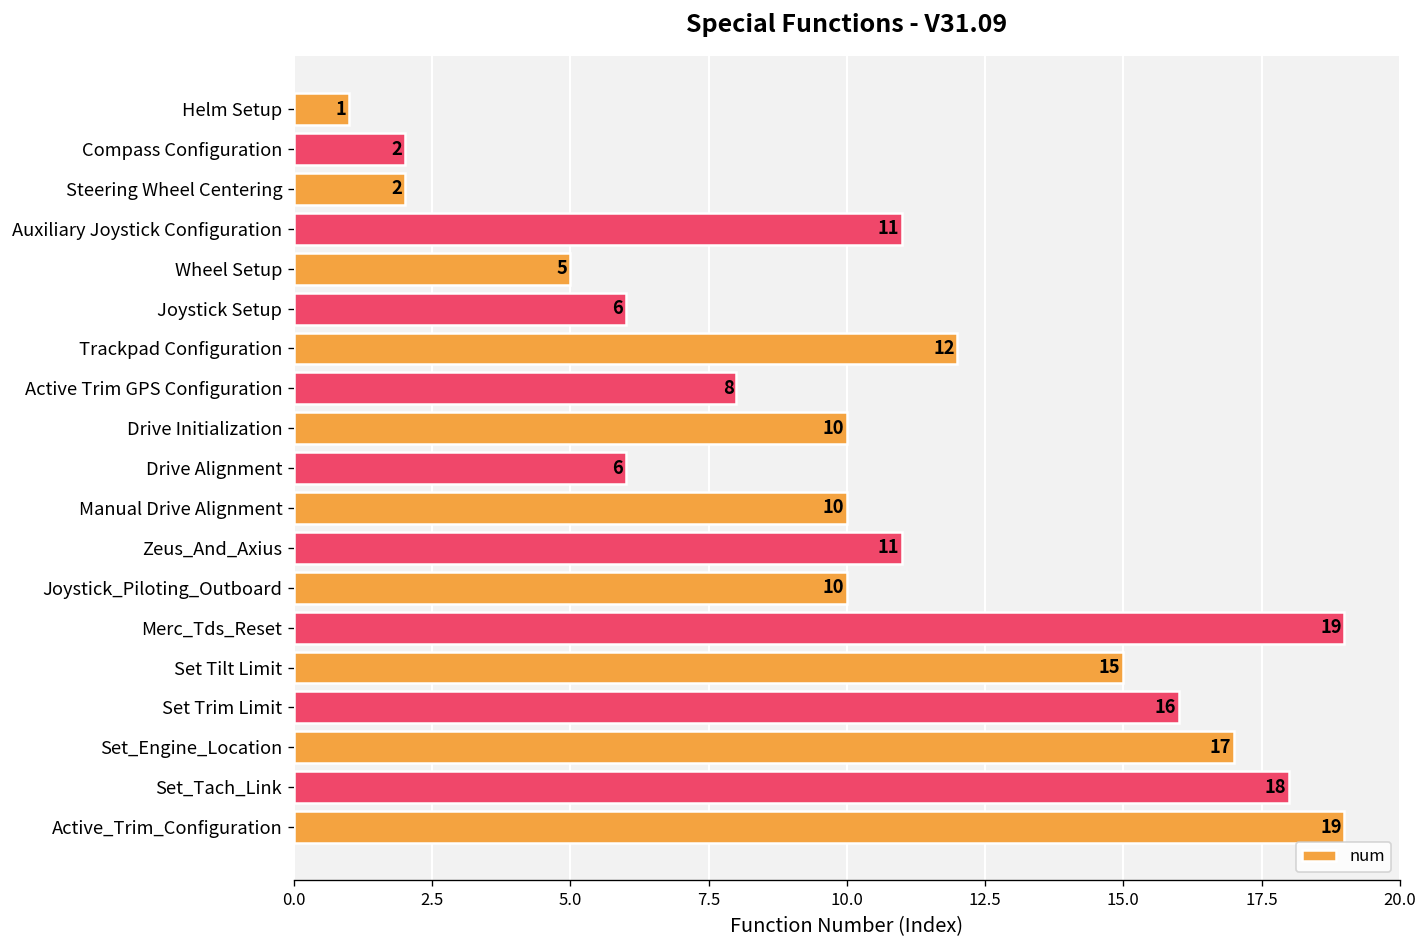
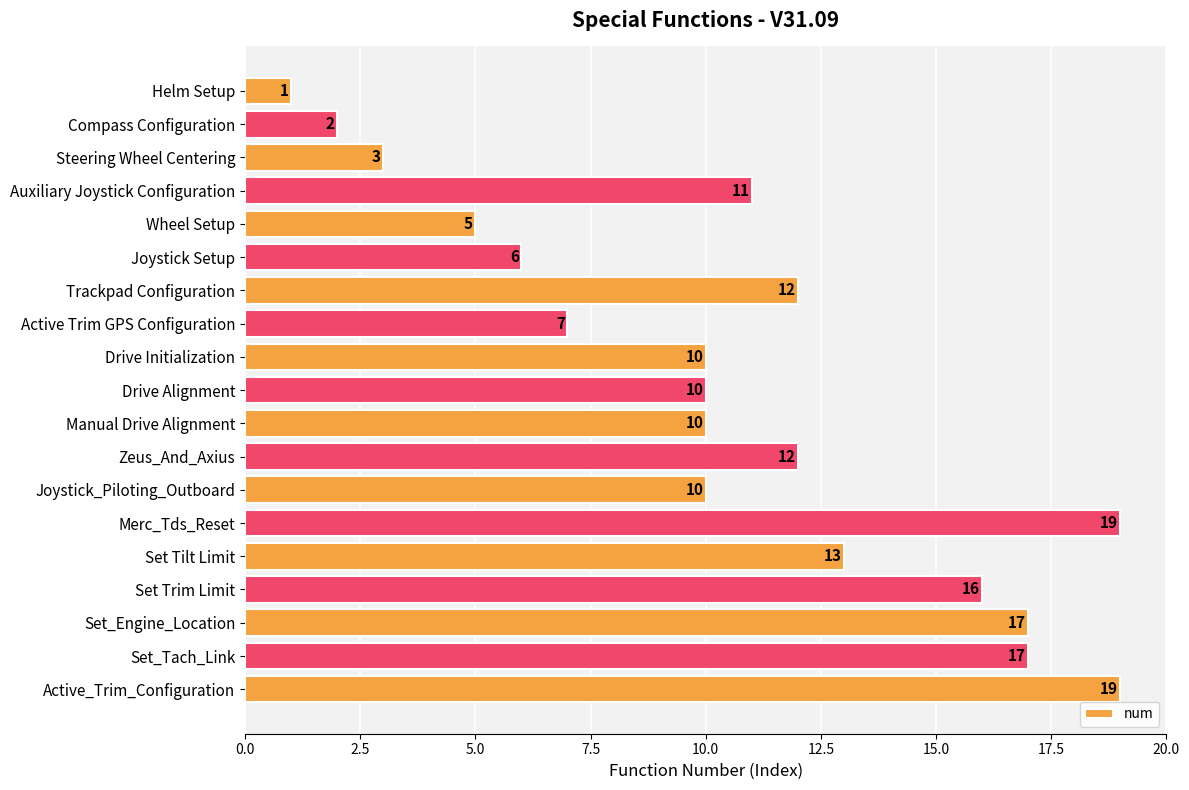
Steering Wheel Centering: 2 -> 3
Active Trim GPS Configuration: 8 -> 7
Drive Alignment: 6 -> 10
Zeus_And_Axius: 11 -> 12
Set Tilt Limit: 15 -> 13
Set_Tach_Link: 18 -> 17
